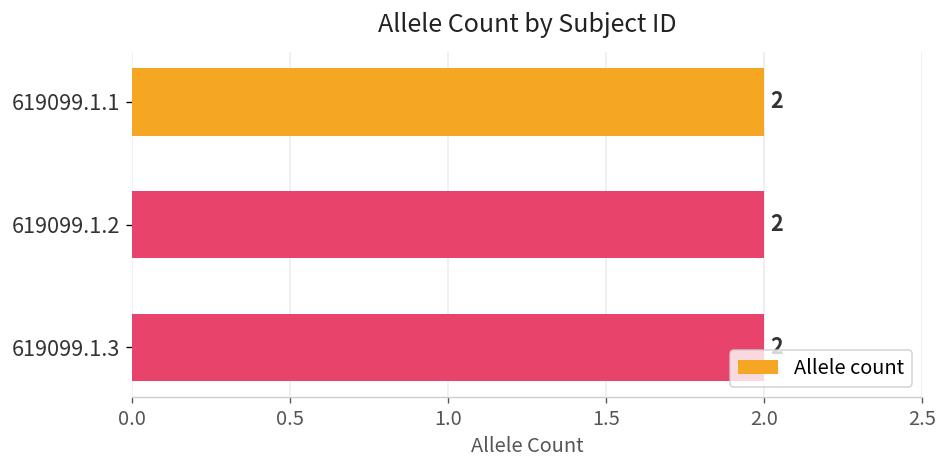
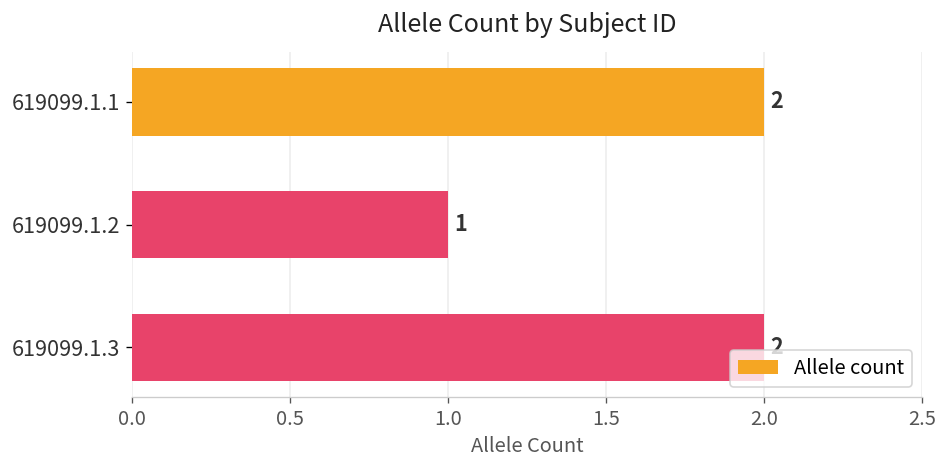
619099.1.2: 2 -> 1
